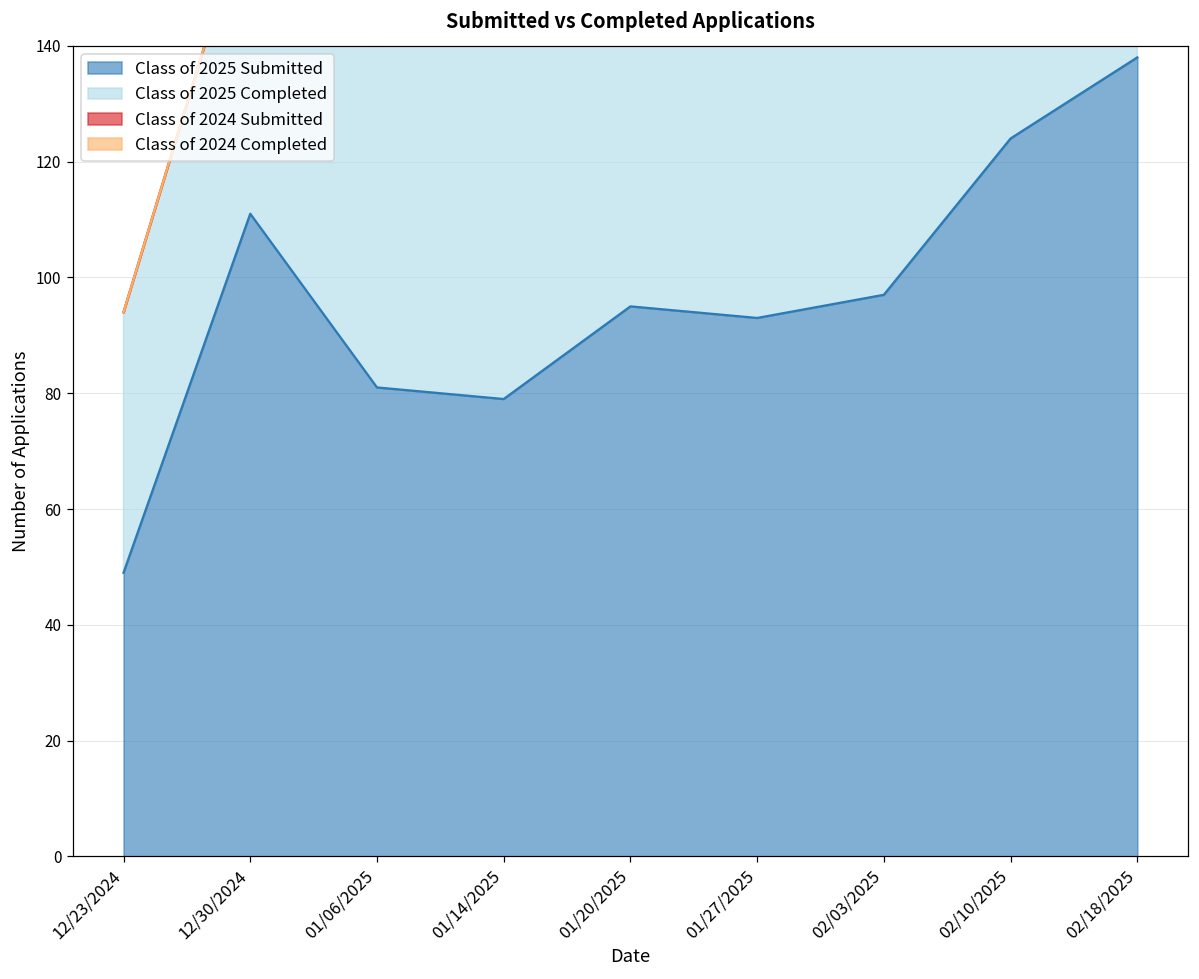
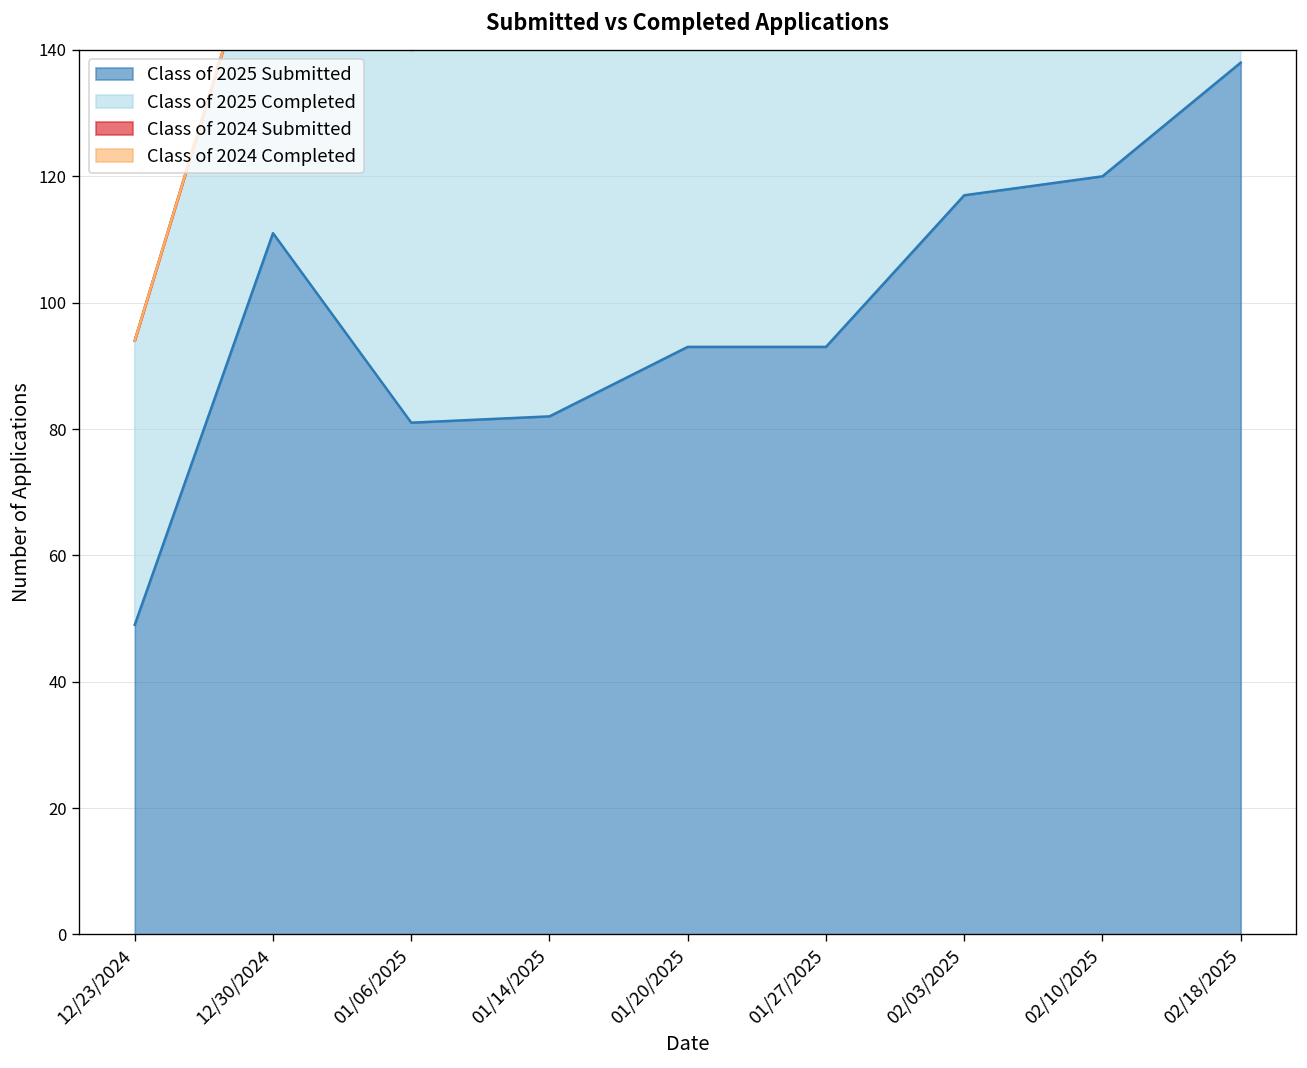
Class of 2025 Submitted, 01/14/2025: 79 -> 82
Class of 2025 Submitted, 01/20/2025: 95 -> 93
Class of 2025 Submitted, 02/03/2025: 97 -> 117
Class of 2025 Submitted, 02/10/2025: 124 -> 120
